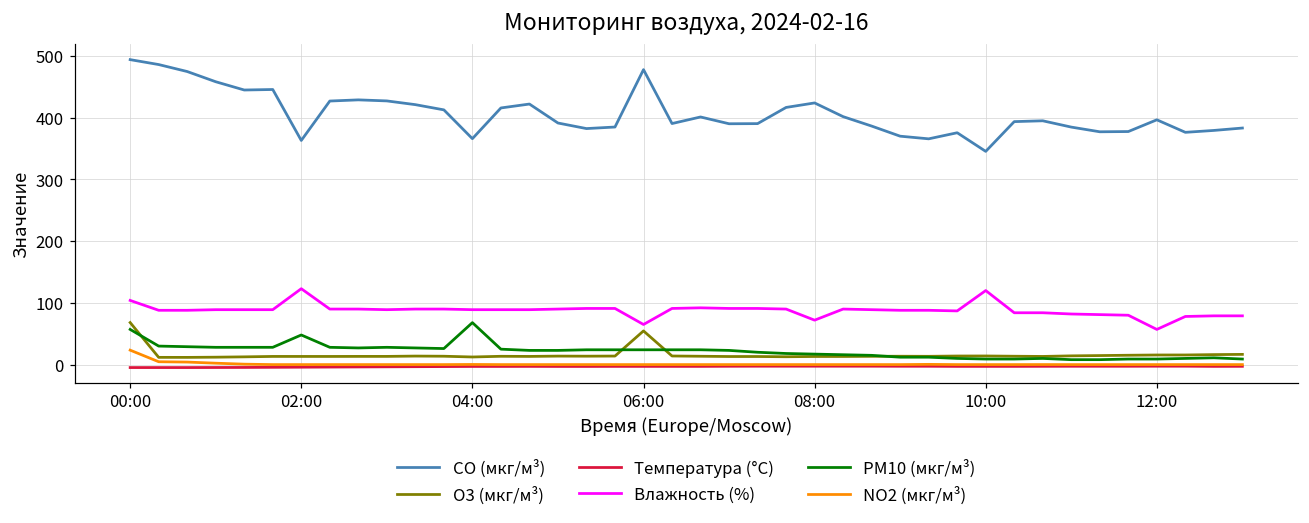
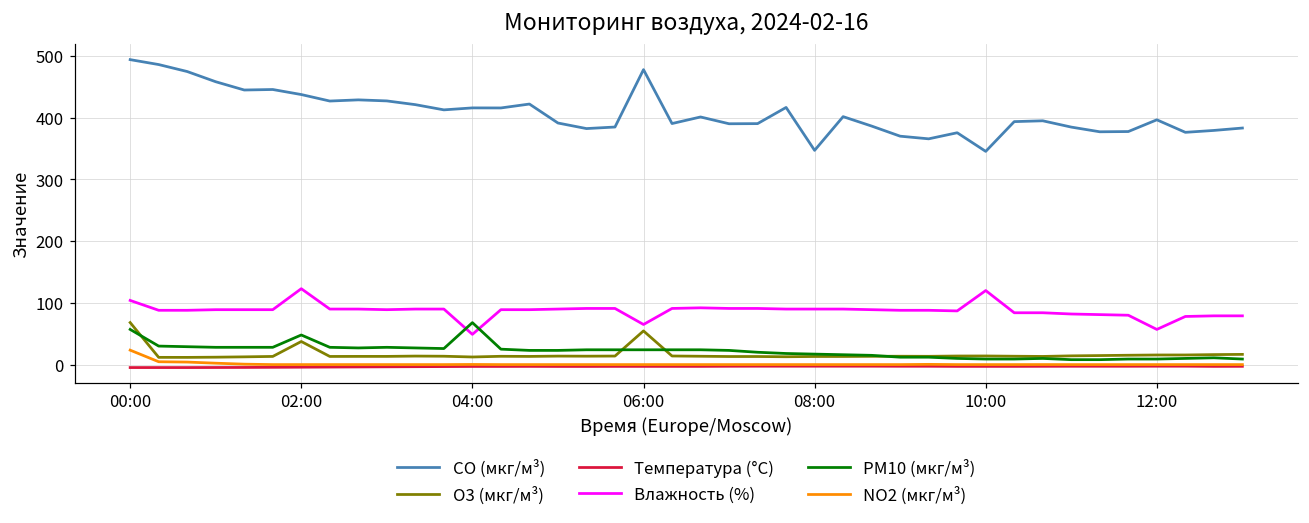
CO (мкг/м³), 02:00: 360 -> 440
O3 (мкг/м³), 02:00: 10 -> 40
CO (мкг/м³), 04:00: 370 -> 420
Влажность (%), 04:00: 90 -> 50
CO (мкг/м³), 08:00: 420 -> 350
Влажность (%), 08:00: 70 -> 90
